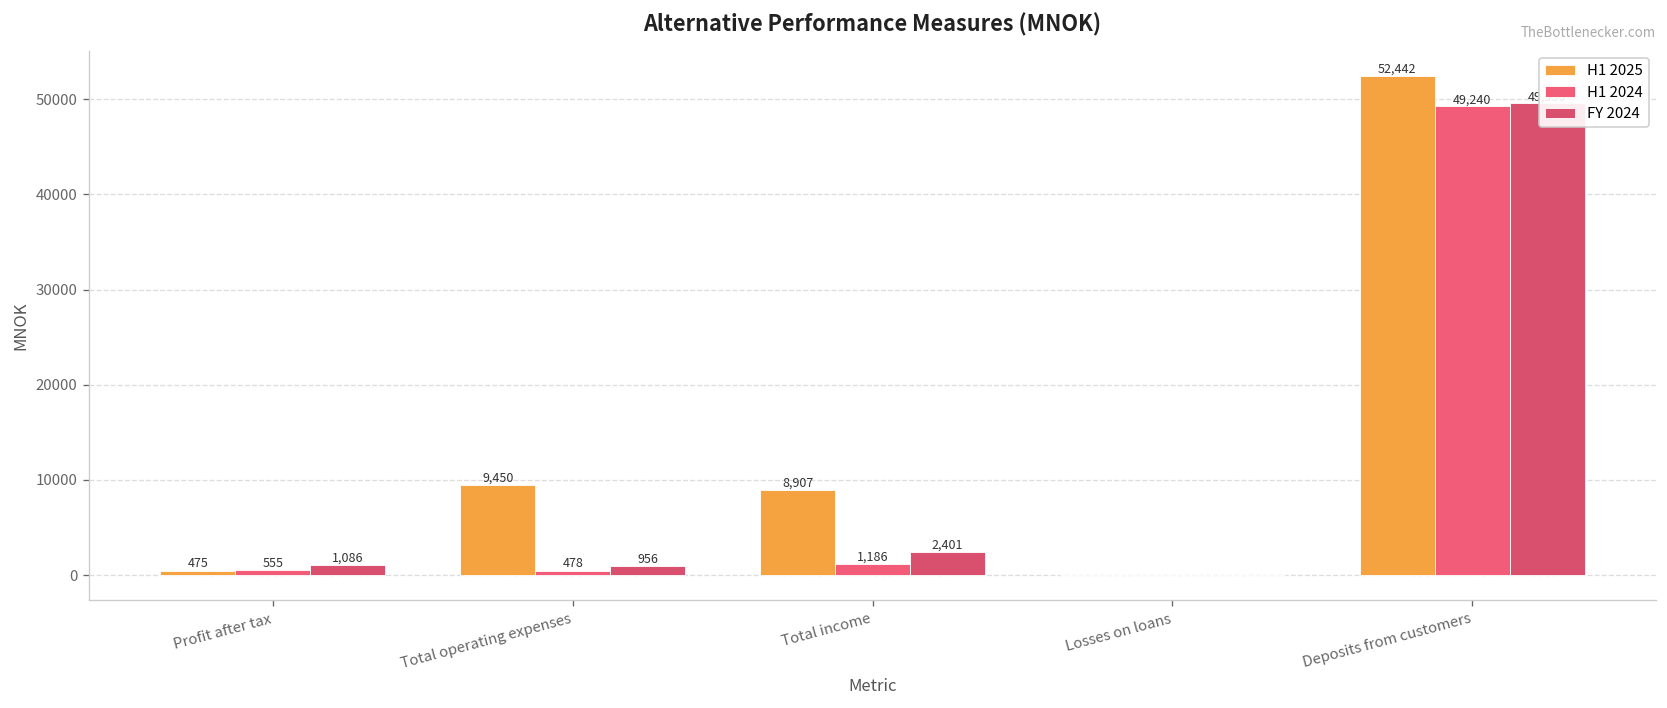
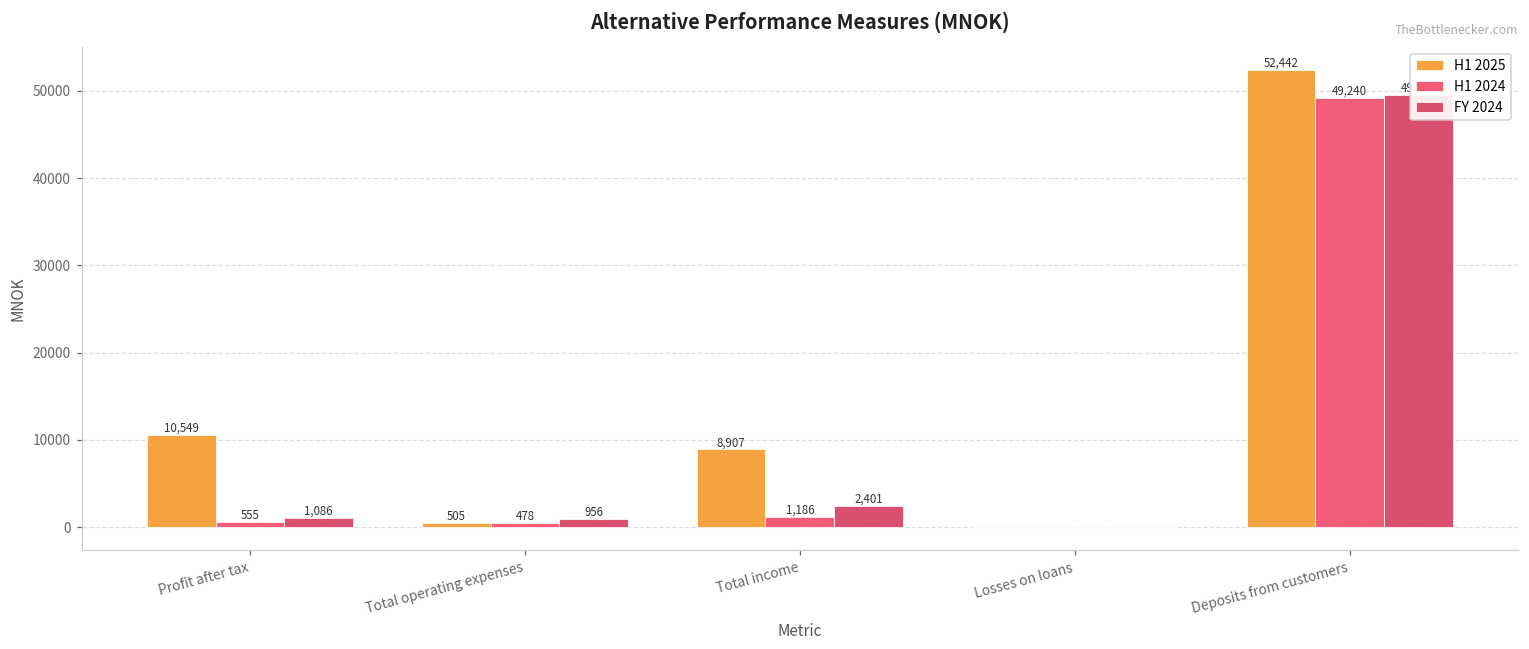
H1 2025, Profit after tax: 475 -> 10,549
H1 2025, Total operating expenses: 9,450 -> 505
